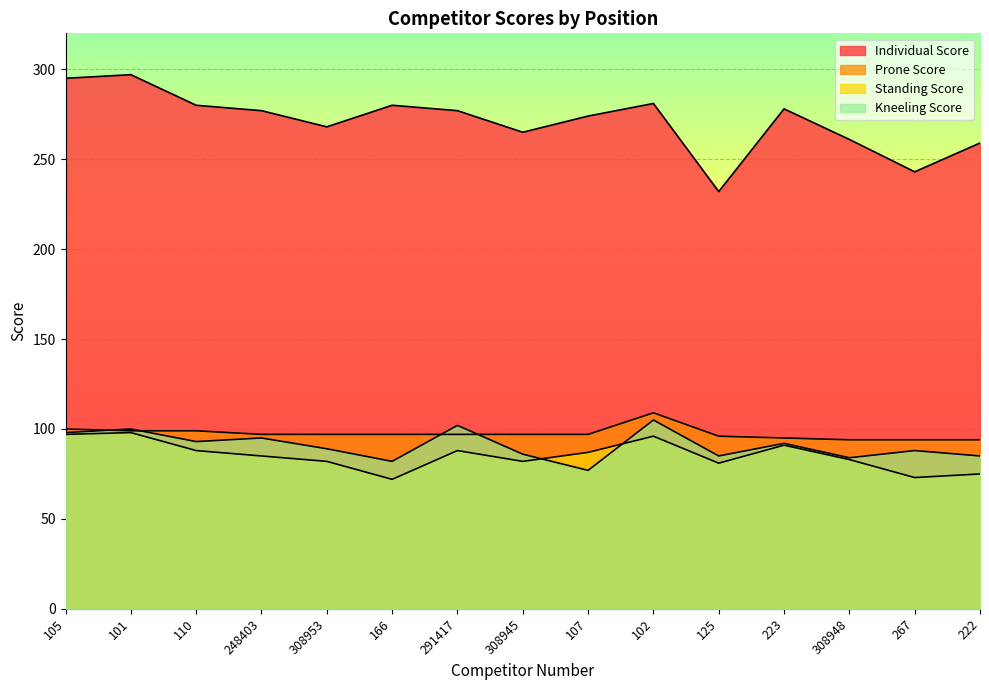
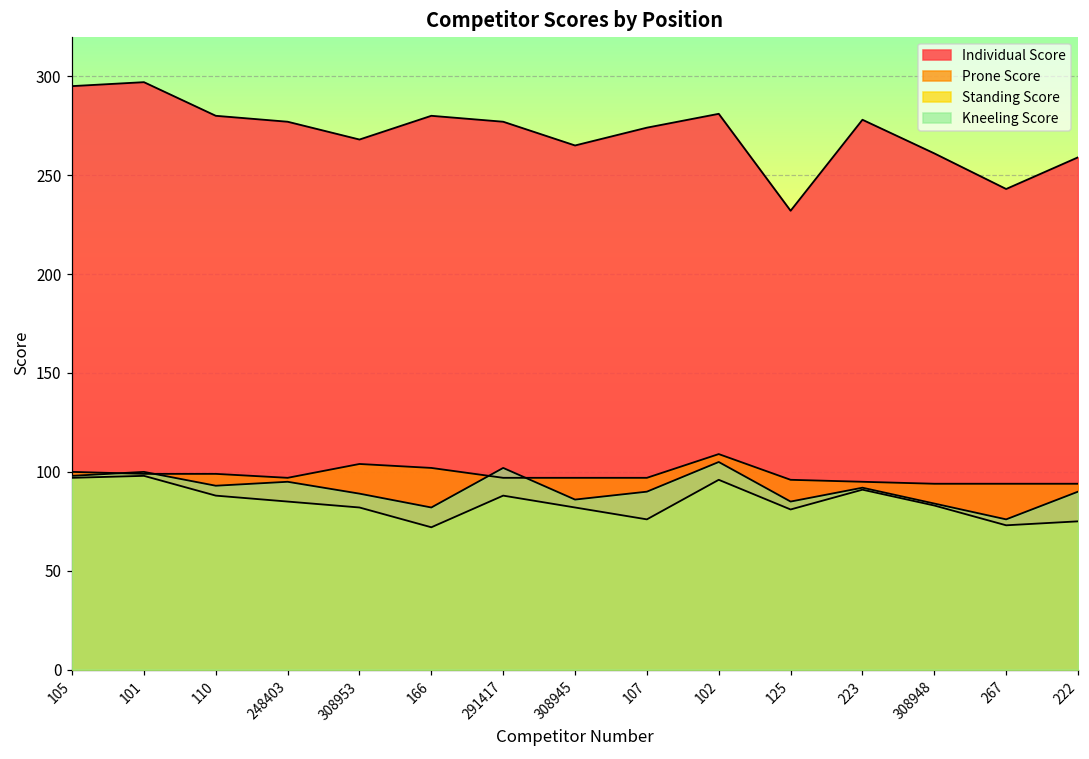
Prone Score, 308953: 97 -> 104
Prone Score, 166: 97 -> 102
Standing Score, 107: 87 -> 76
Kneeling Score, 107: 77 -> 90
Kneeling Score, 267: 88 -> 76
Kneeling Score, 222: 85 -> 90
